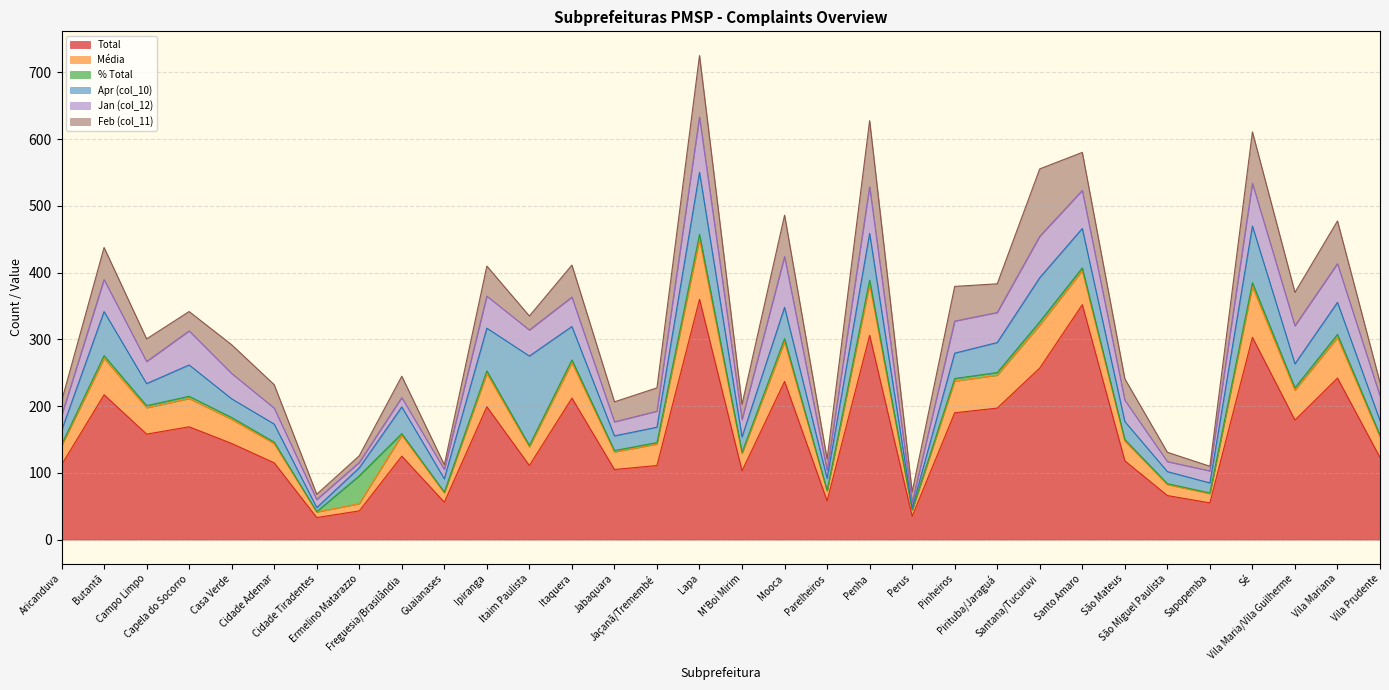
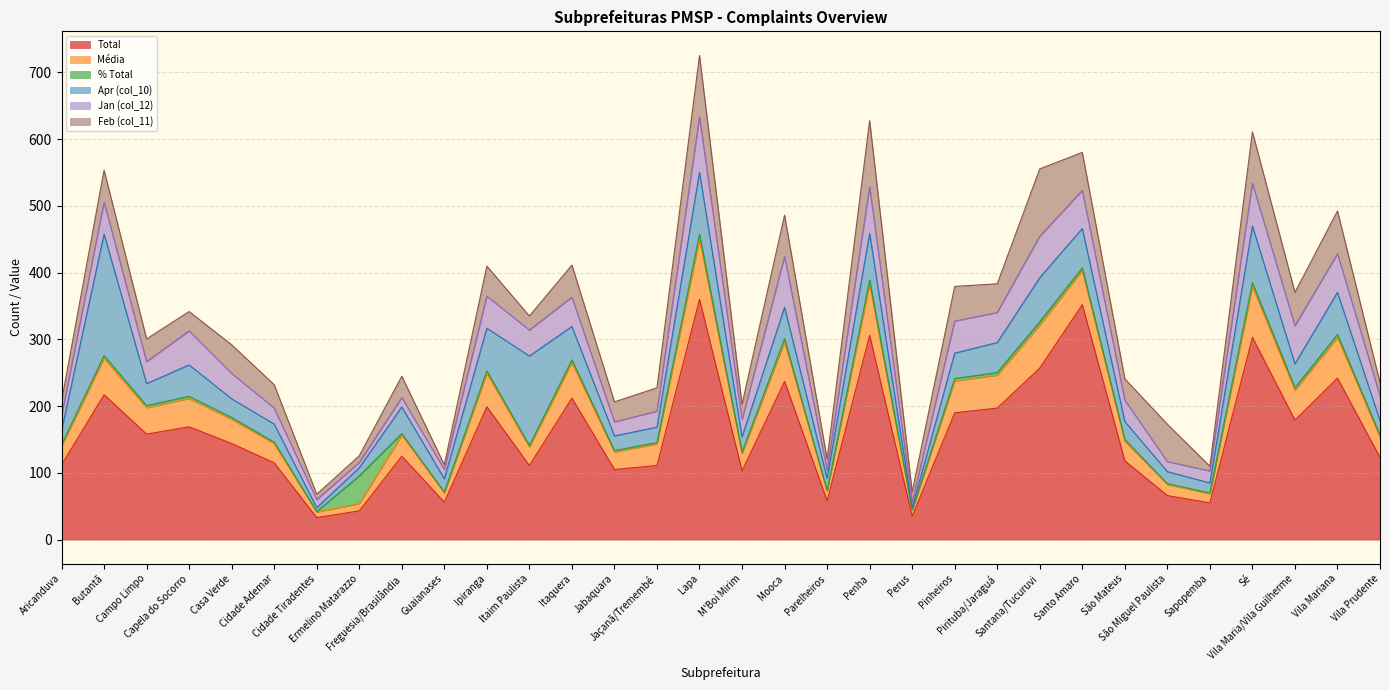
Apr (col_10), Butantã: 70 -> 180
Feb (col_11), São Miguel Paulista: 10 -> 60
Apr (col_10), Vila Mariana: 50 -> 60
